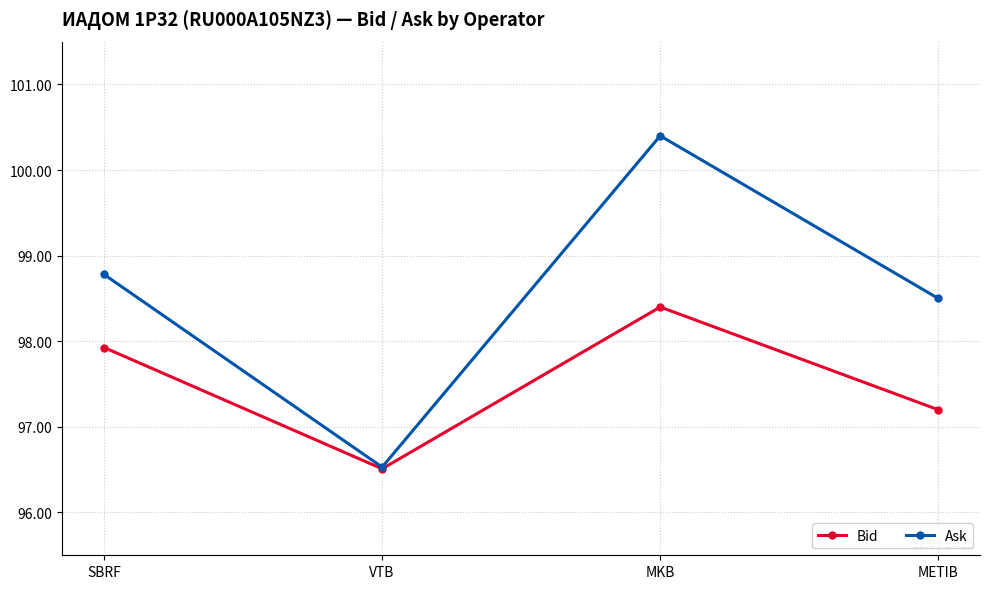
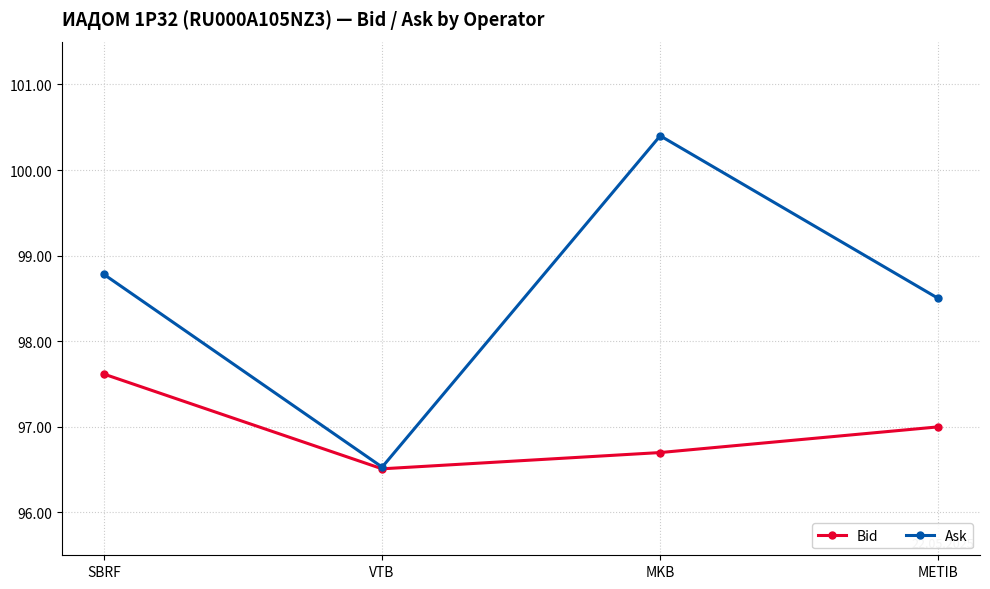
Bid, SBRF: 97.9 -> 97.6
Bid, MKB: 98.4 -> 96.7
Bid, METIB: 97.2 -> 97.0
